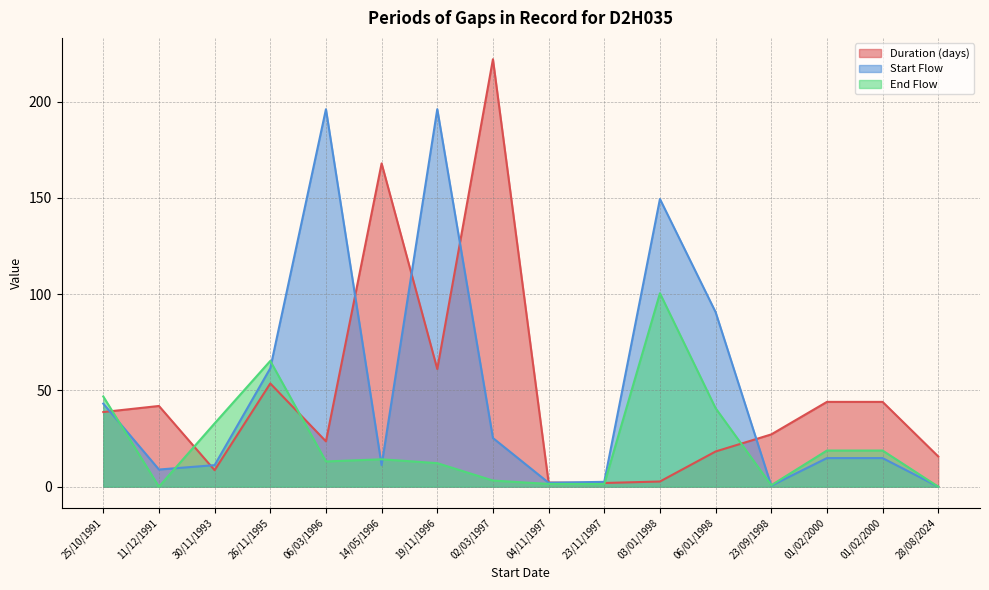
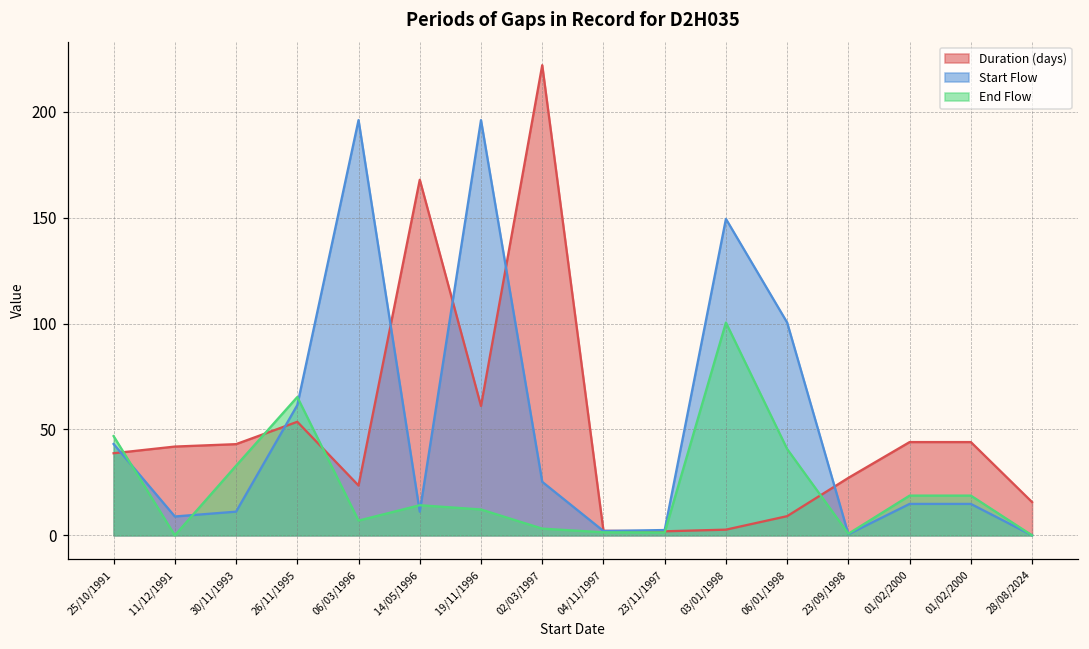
Duration (days), 30/11/1993: 9 -> 43
End Flow, 06/03/1996: 13 -> 7
Duration (days), 06/01/1998: 18 -> 9
Start Flow, 06/01/1998: 91 -> 101
